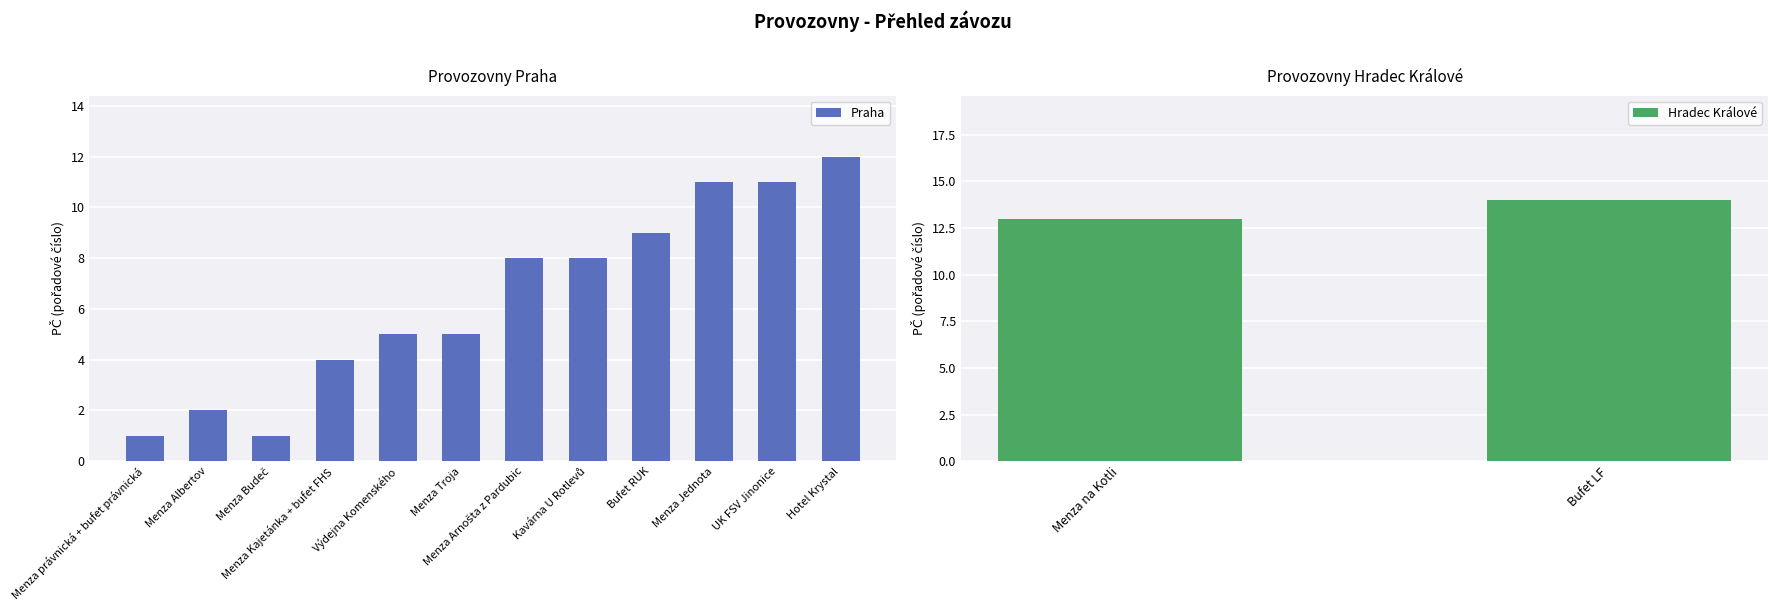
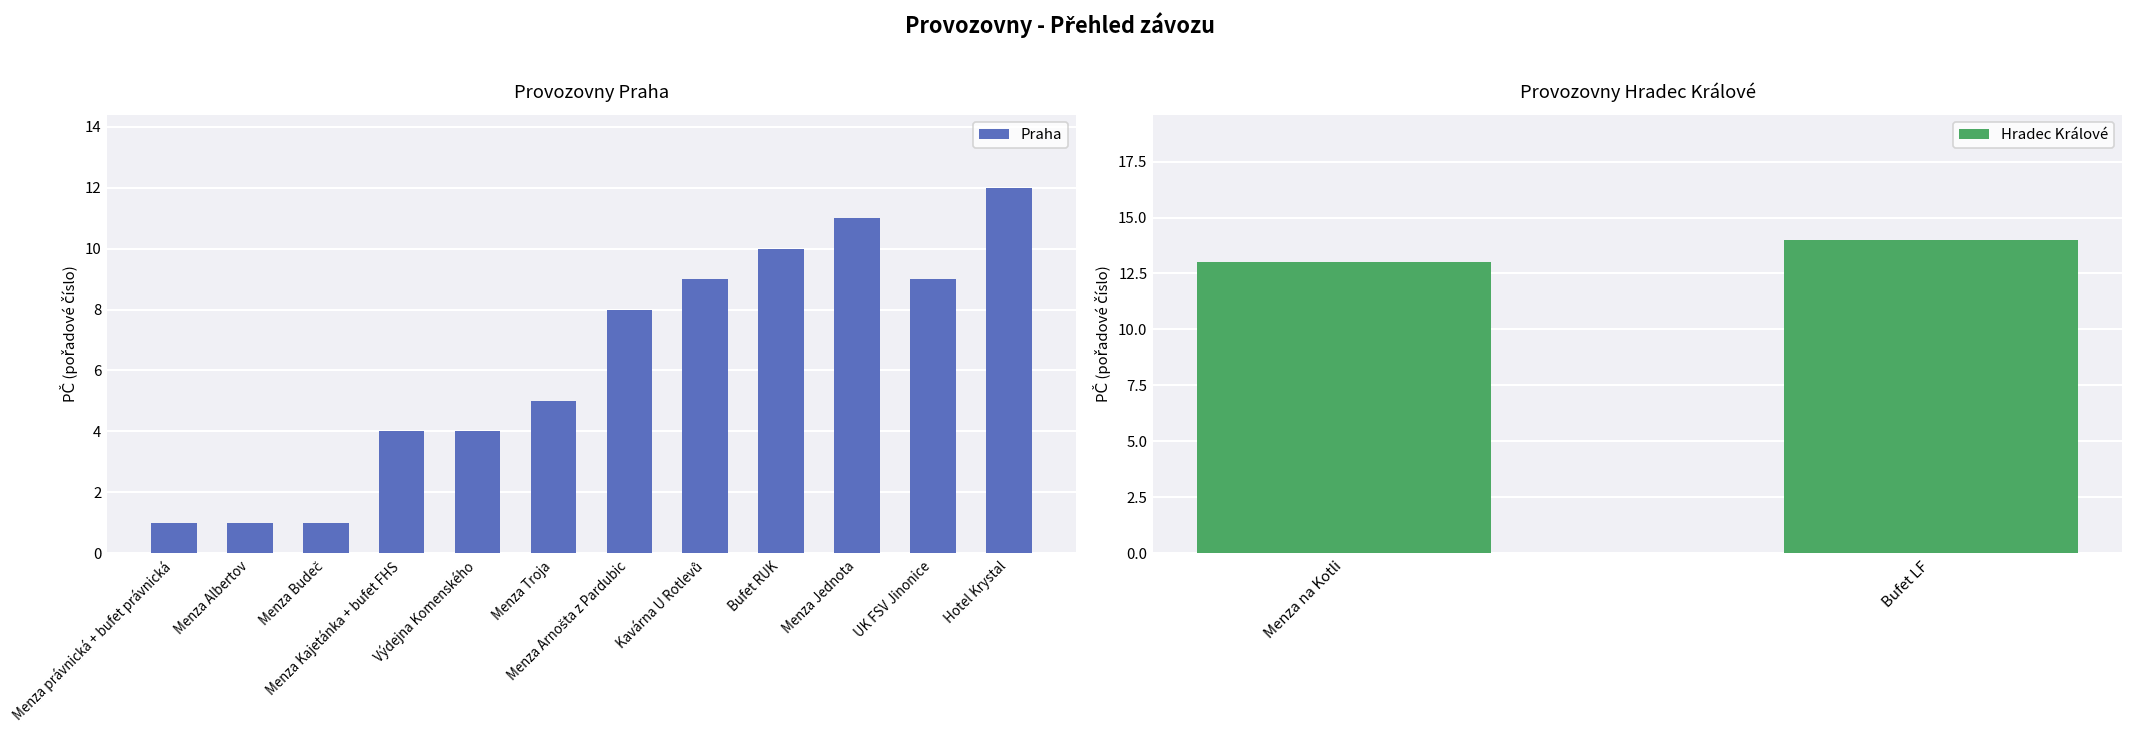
Provozovny Praha, Menza Albertov: 2 -> 1
Provozovny Praha, Výdejna Komenského: 5 -> 4
Provozovny Praha, Kavárna U Rotlevů: 8 -> 9
Provozovny Praha, Bufet RUK: 9 -> 10
Provozovny Praha, UK FSV Jinonice: 11 -> 9
